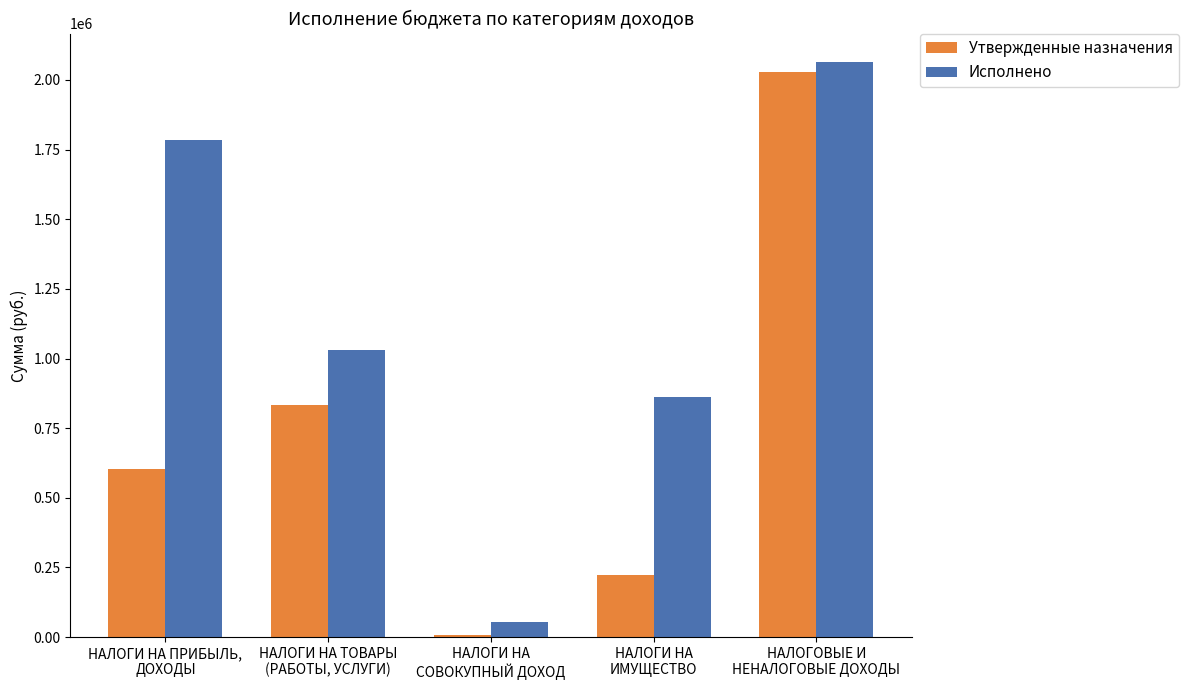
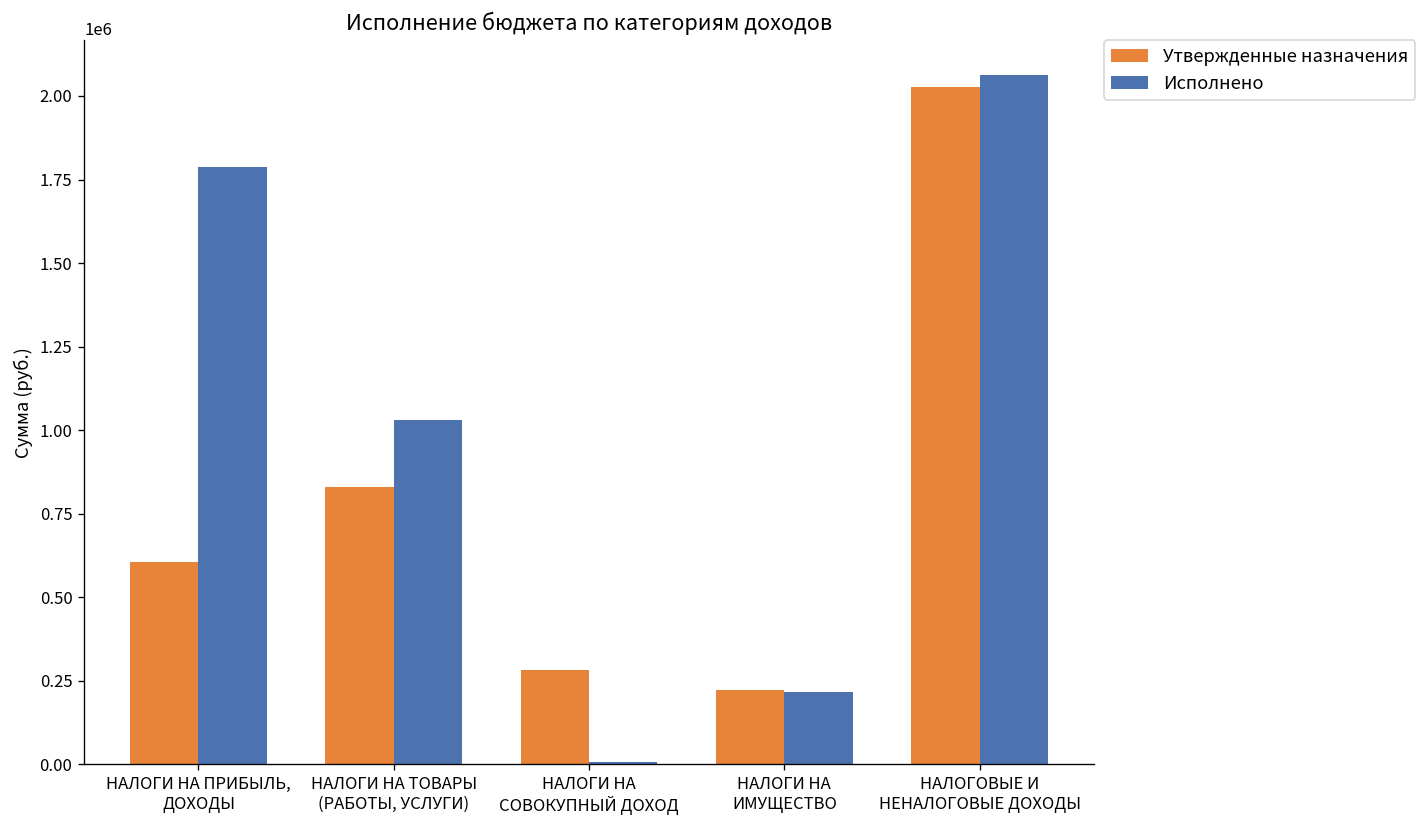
Утвержденные назначения, НАЛОГИ НА СОВОКУПНЫЙ ДОХОД: 10000 -> 280000
Исполнено, НАЛОГИ НА СОВОКУПНЫЙ ДОХОД: 50000 -> 10000
Исполнено, НАЛОГИ НА ИМУЩЕСТВО: 860000 -> 220000
